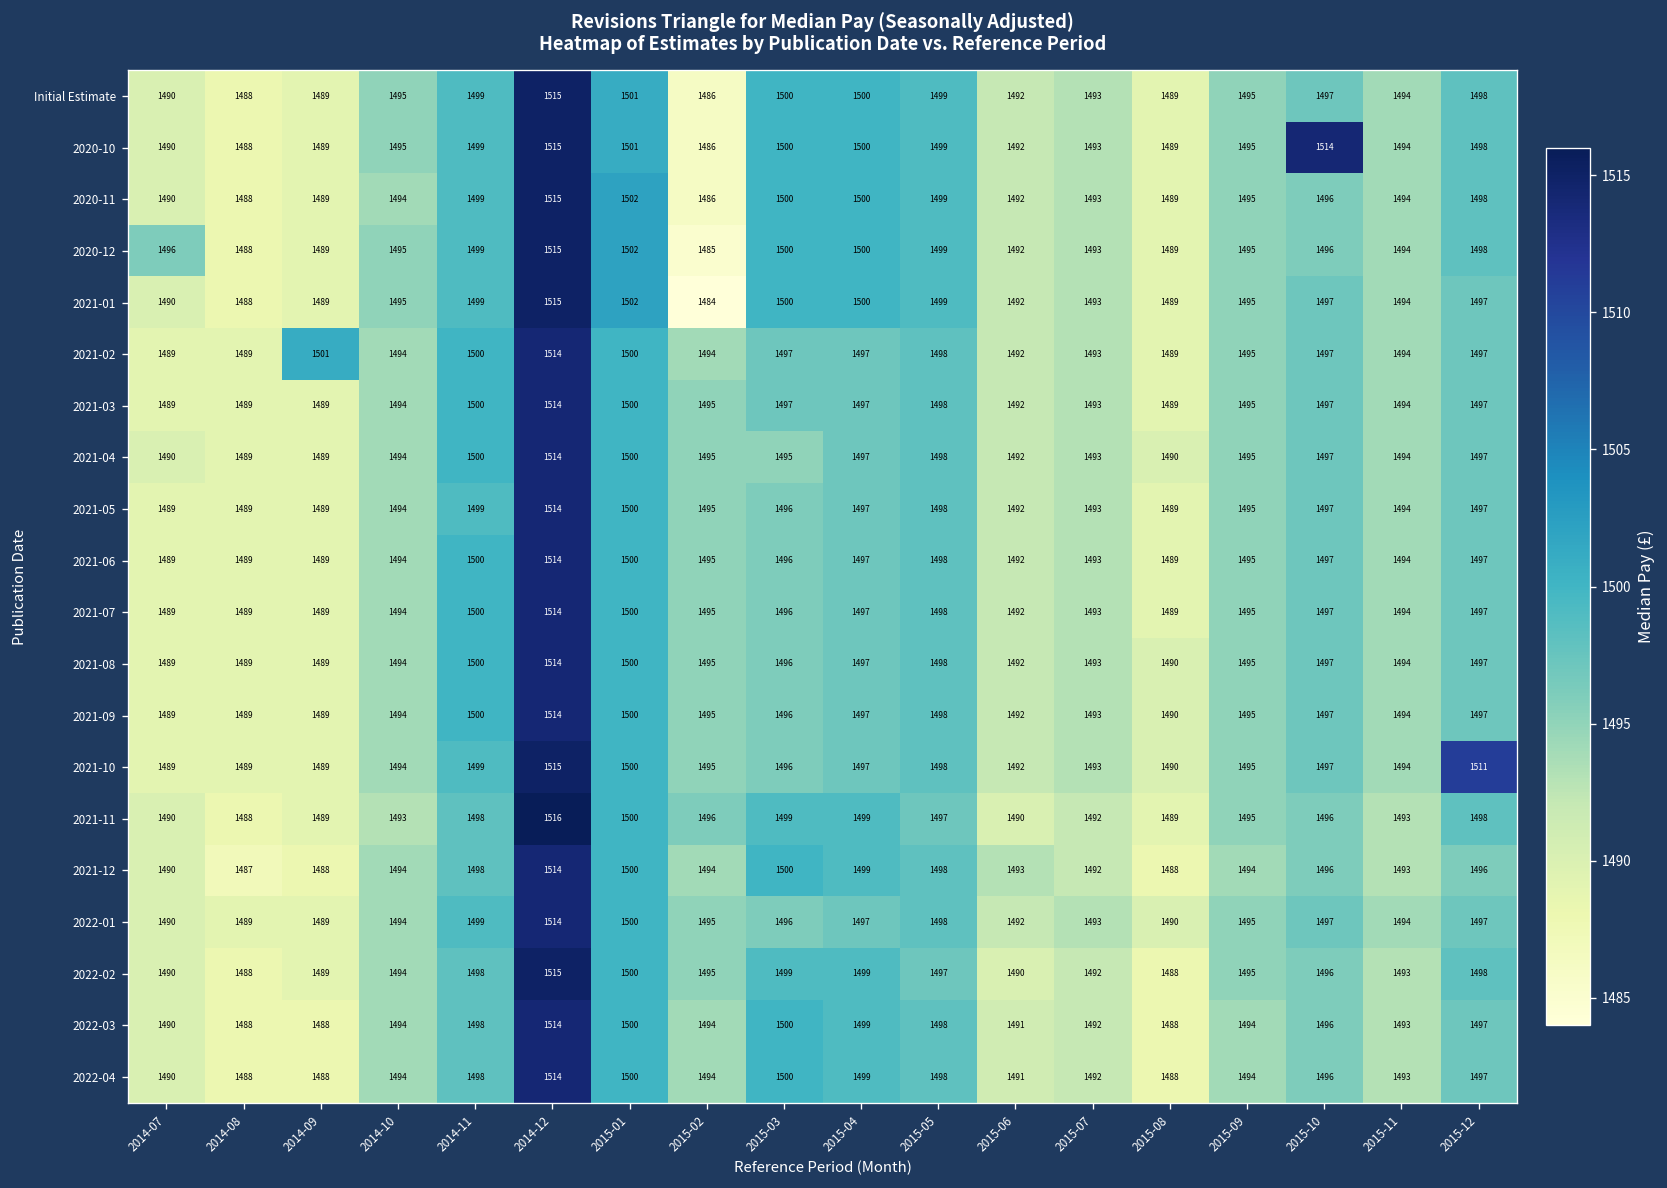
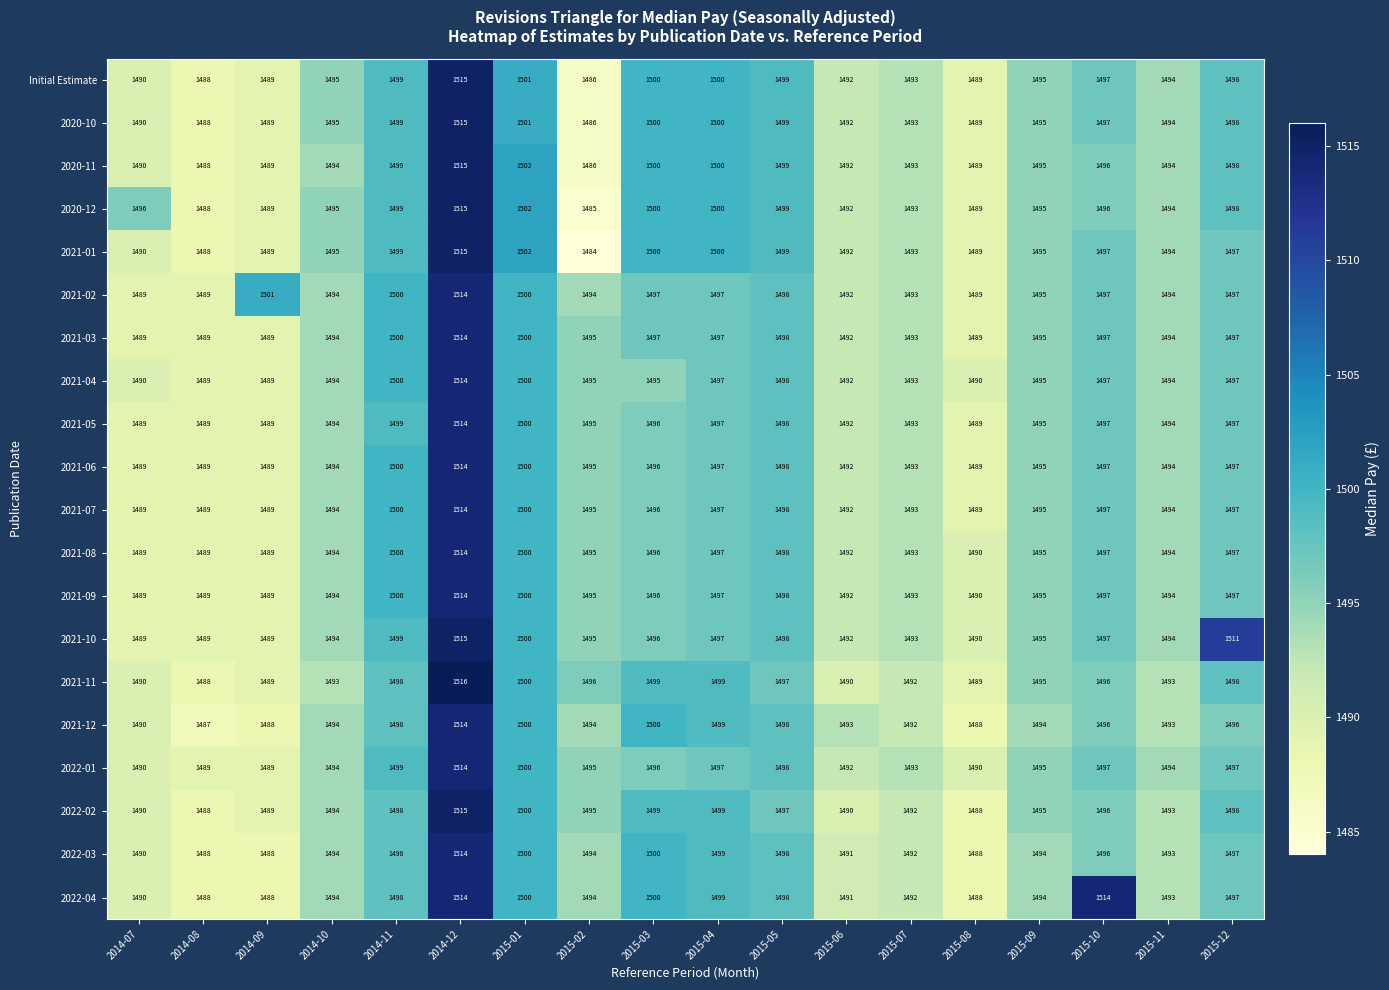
2020-10, 2015-10: 1514 -> 1497
2022-04, 2015-10: 1496 -> 1514
